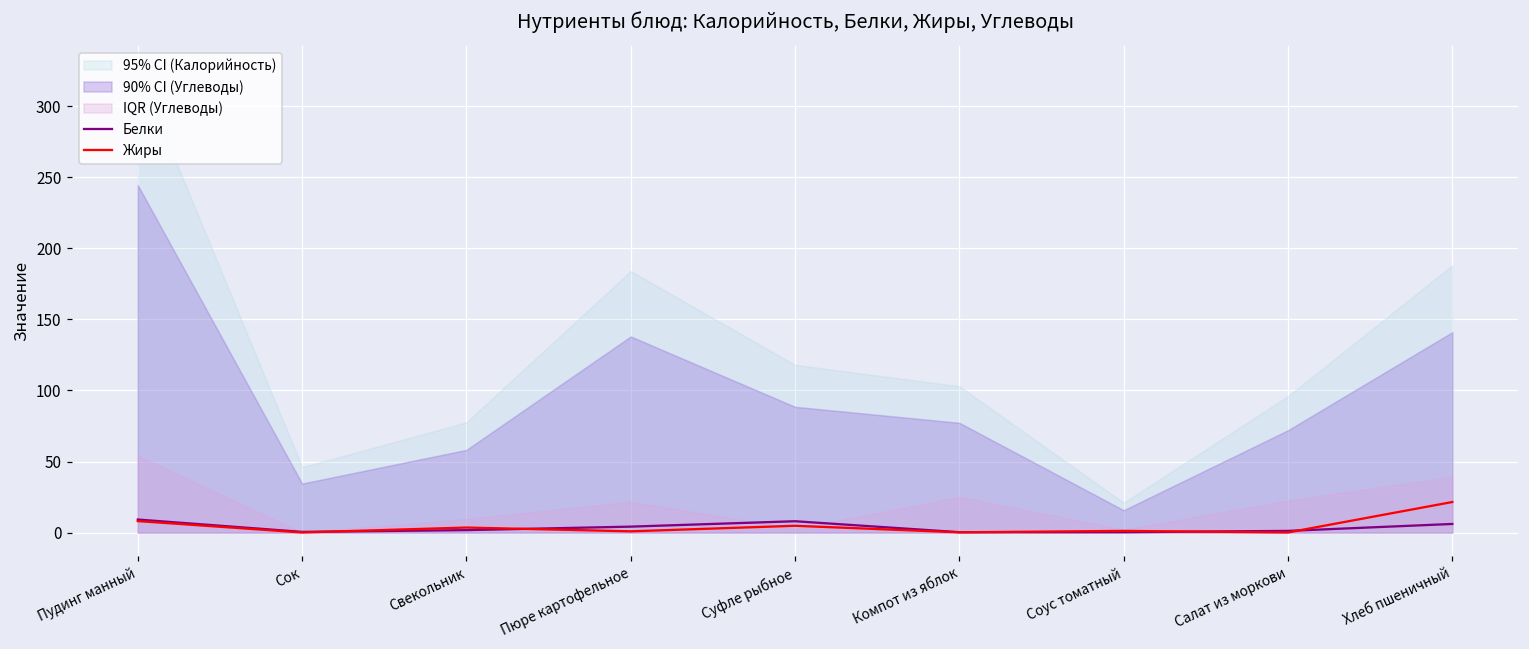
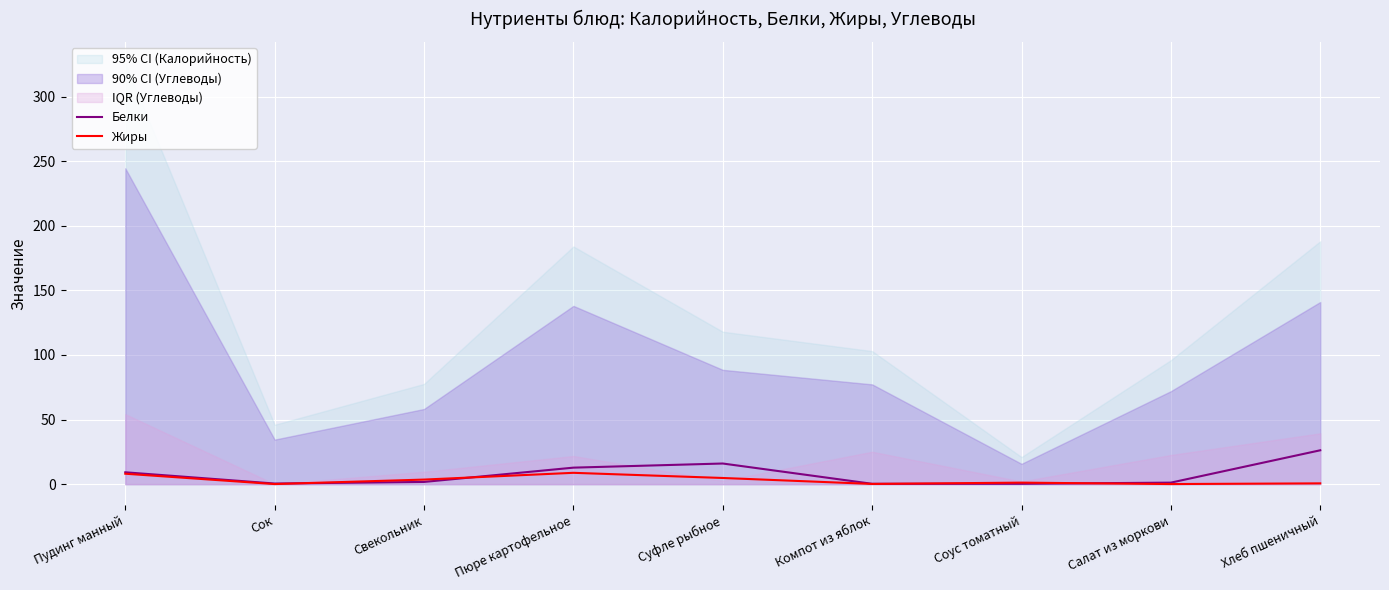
Белки, Пюре картофельное: 4 -> 13
Жиры, Пюре картофельное: 1 -> 9
Белки, Суфле рыбное: 8 -> 16
Белки, Хлеб пшеничный: 6 -> 26
Жиры, Хлеб пшеничный: 22 -> 1
